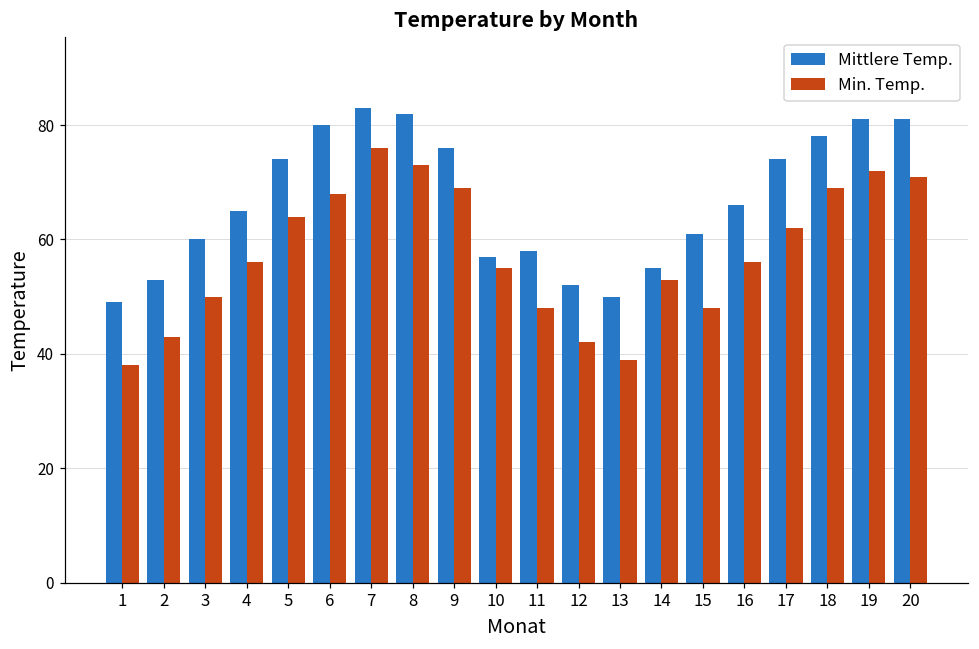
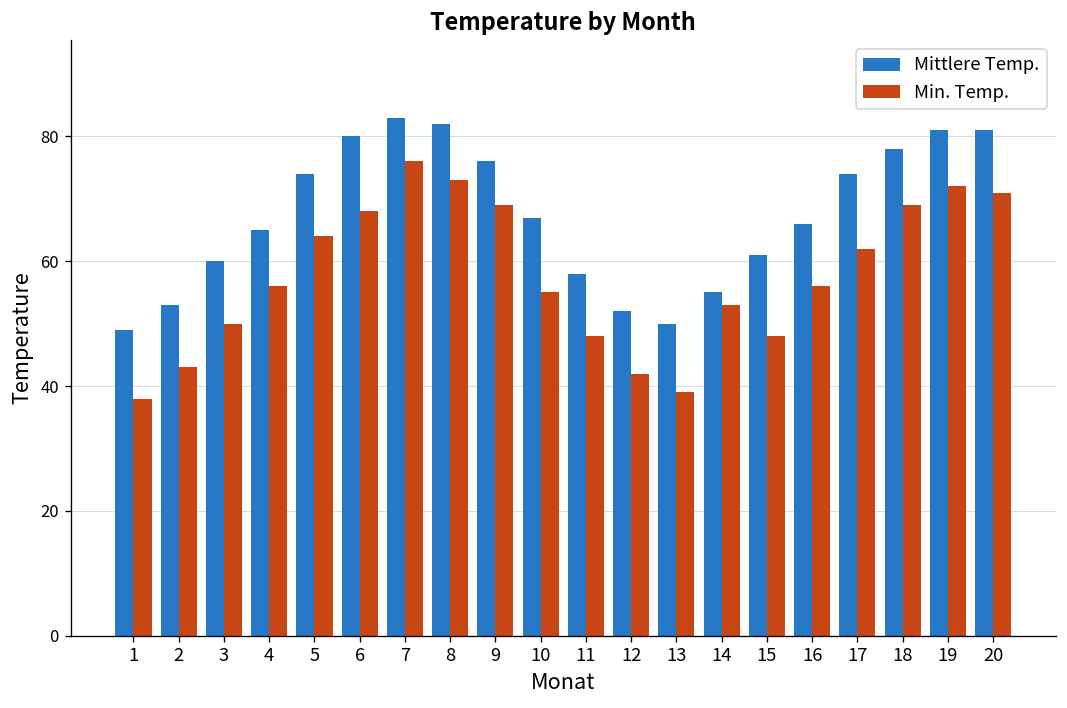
Mittlere Temp., 10: 57 -> 67
